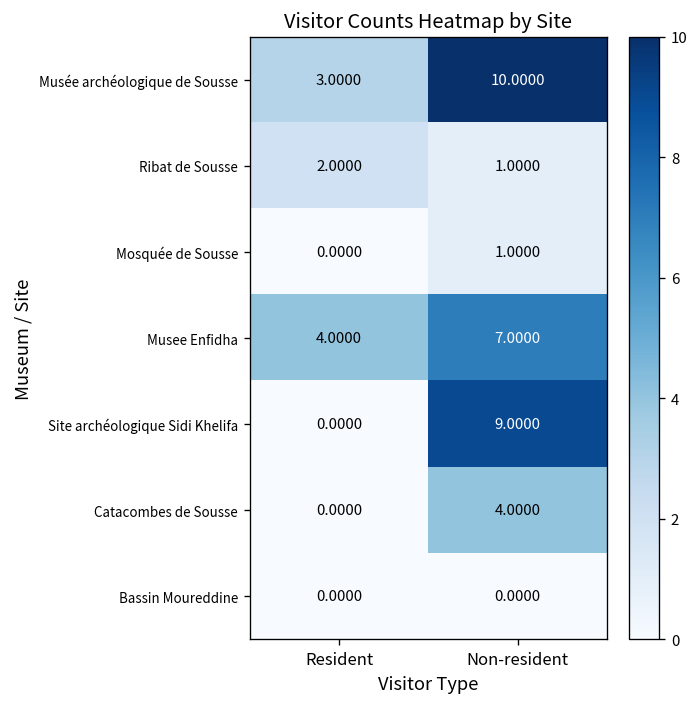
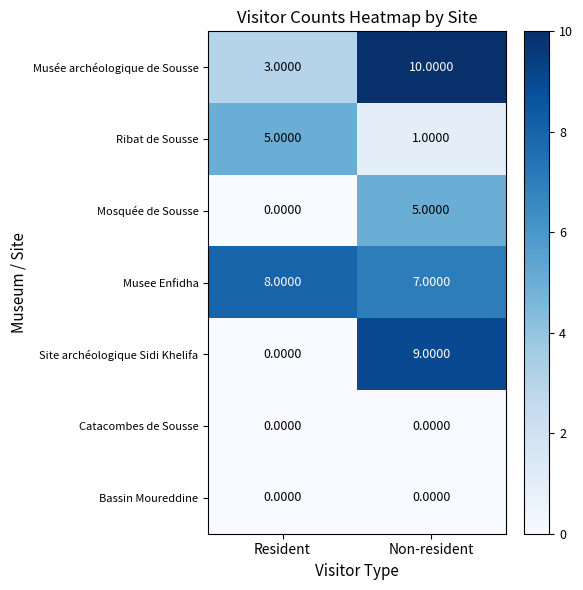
Ribat de Sousse, Resident: 2.0000 -> 5.0000
Mosquée de Sousse, Non-resident: 1.0000 -> 5.0000
Musee Enfidha, Resident: 4.0000 -> 8.0000
Catacombes de Sousse, Non-resident: 4.0000 -> 0.0000
